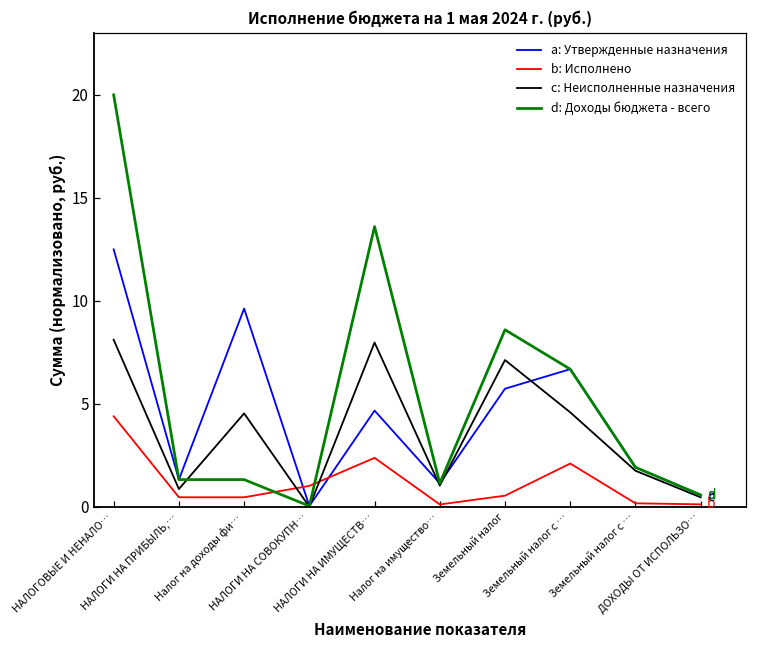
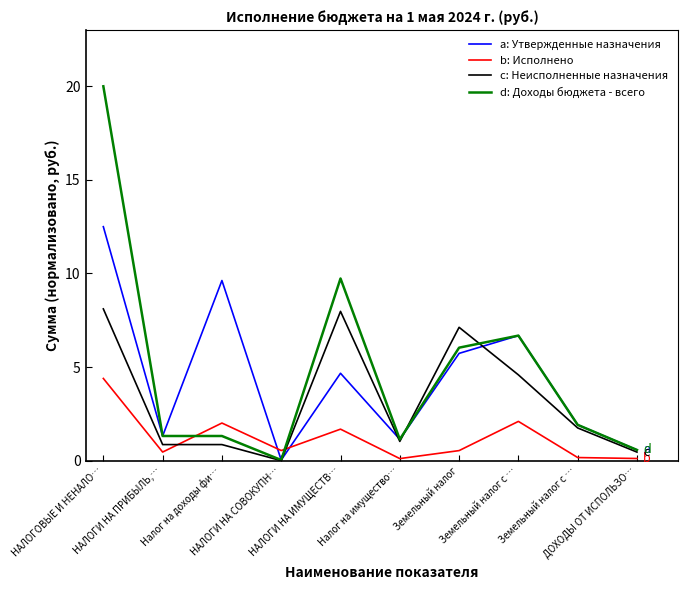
b: Исполнено, Налог на доходы фи…: 0.5 -> 2.0
c: Неисполненные назначения, Налог на доходы фи…: 4.5 -> 0.9
b: Исполнено, НАЛОГИ НА СОВОКУПН…: 1.0 -> 0.5
b: Исполнено, НАЛОГИ НА ИМУЩЕСТВ…: 2.4 -> 1.7
d: Доходы бюджета - всего, НАЛОГИ НА ИМУЩЕСТВ…: 13.6 -> 9.7
d: Доходы бюджета - всего, Земельный налог: 8.6 -> 6.0
